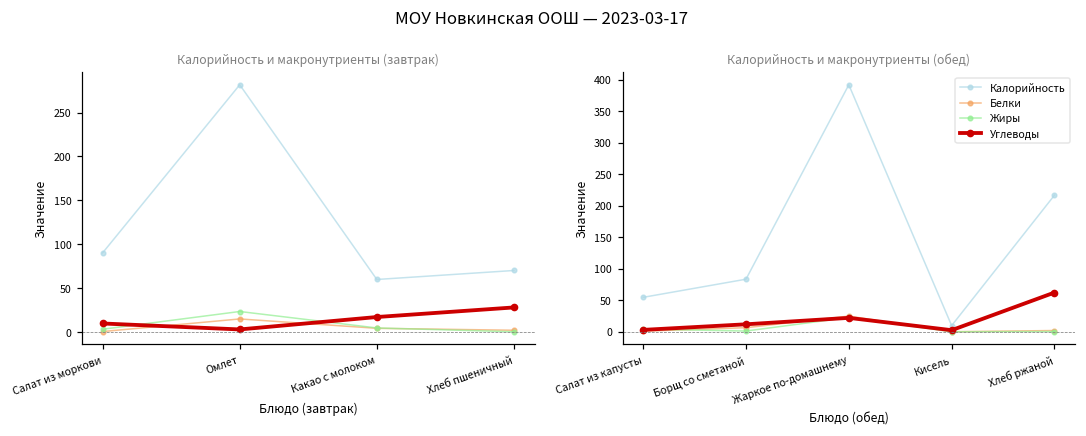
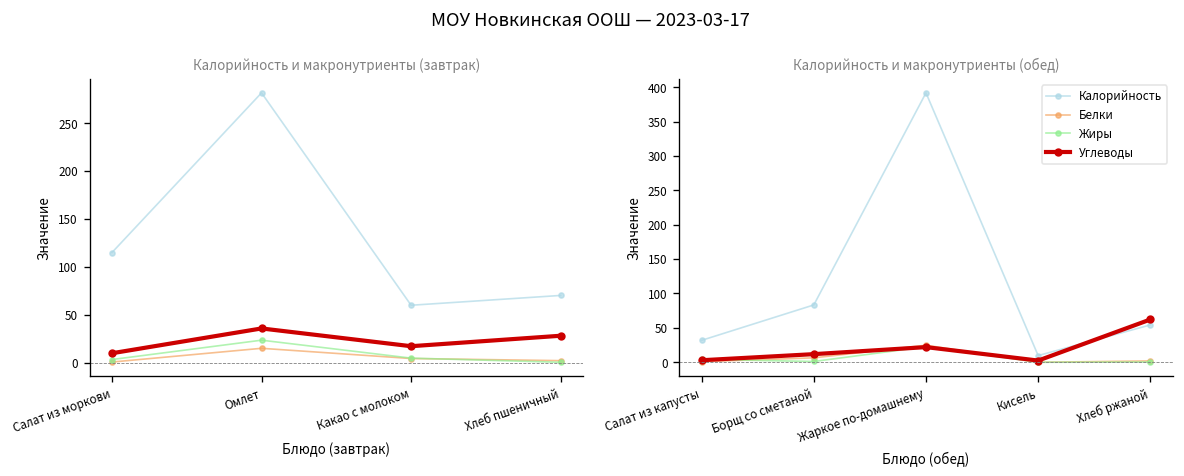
Калорийность и макронутриенты (завтрак), Калорийность, Салат из моркови: 90 -> 110
Калорийность и макронутриенты (завтрак), Углеводы, Омлет: 0 -> 40
Калорийность и макронутриенты (обед), Калорийность, Салат из капусты: 50 -> 30
Калорийность и макронутриенты (обед), Калорийность, Хлеб ржаной: 220 -> 50
